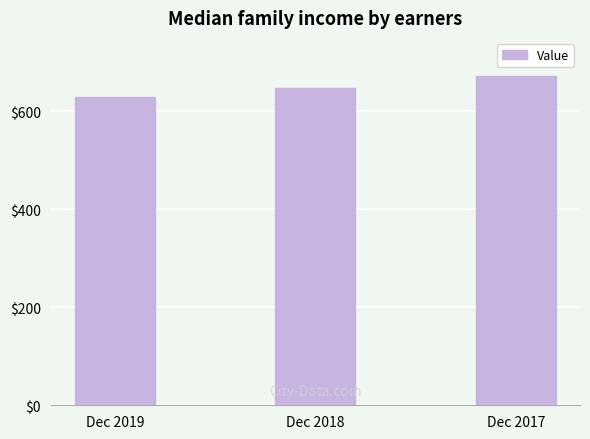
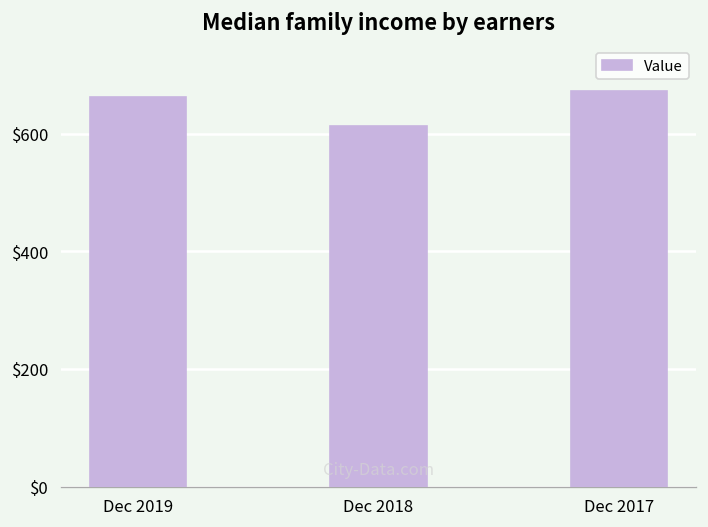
Dec 2019: $630 -> $660
Dec 2018: $650 -> $610
